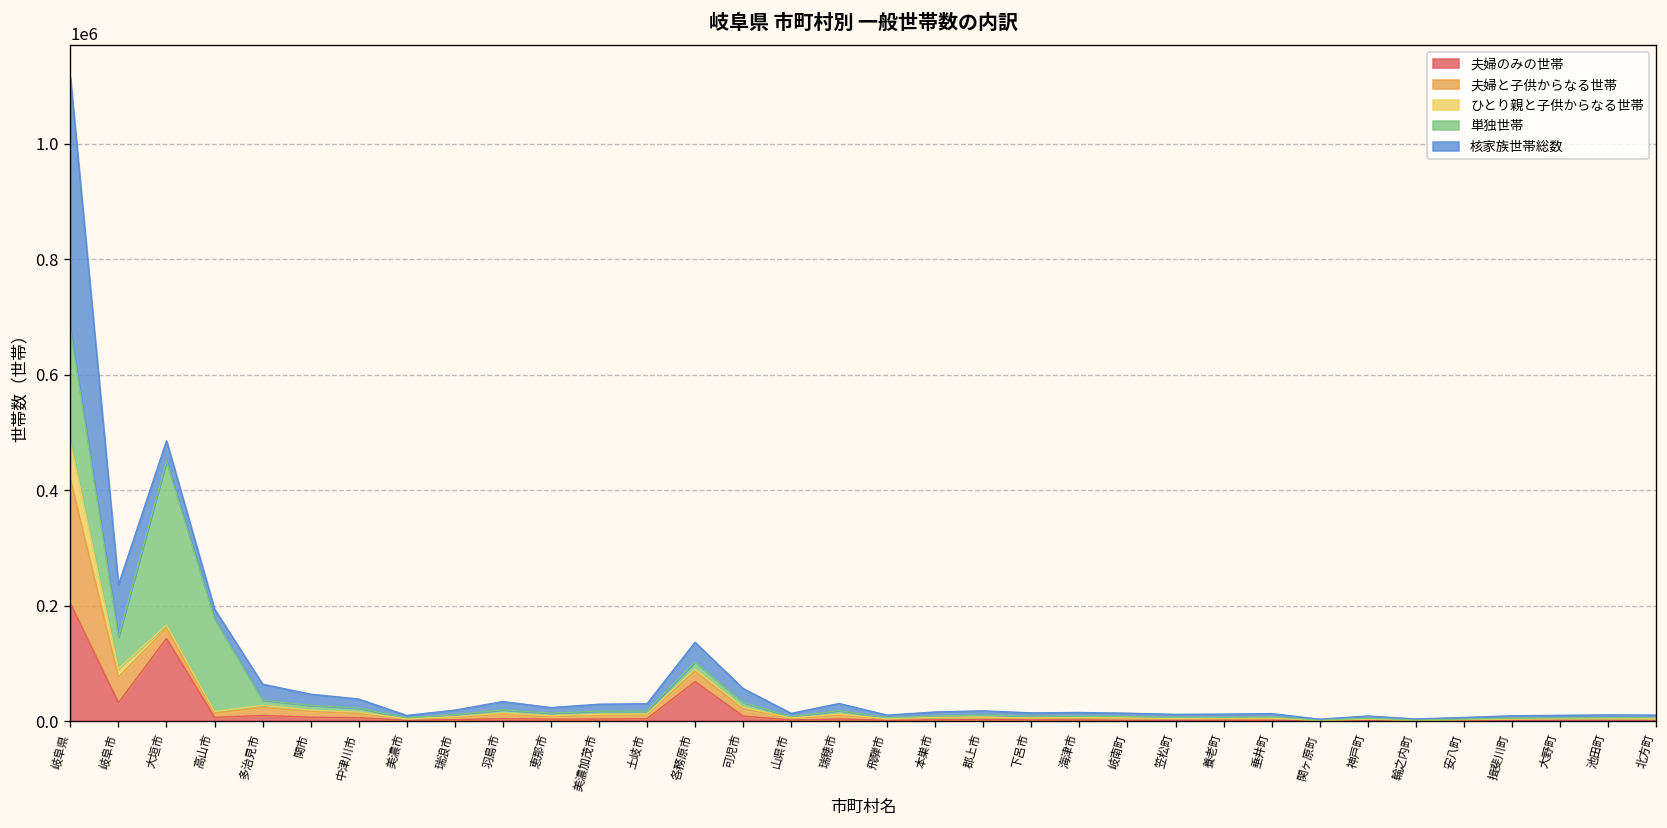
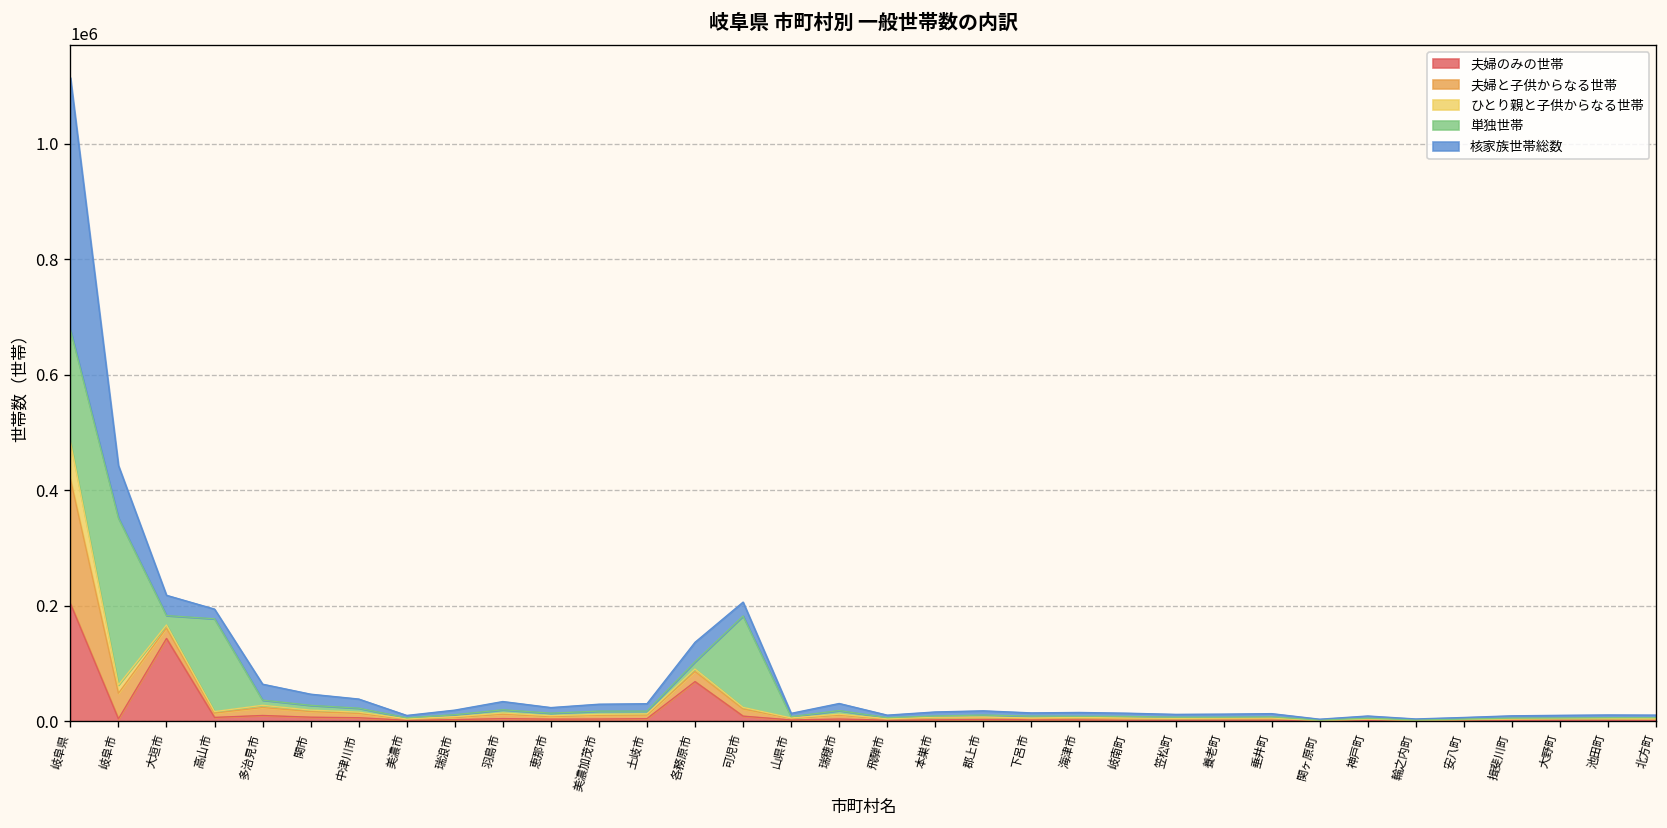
夫婦のみの世帯, 岐阜市: 30000 -> 0
単独世帯, 岐阜市: 50000 -> 290000
単独世帯, 大垣市: 280000 -> 20000
単独世帯, 可児市: 10000 -> 160000
